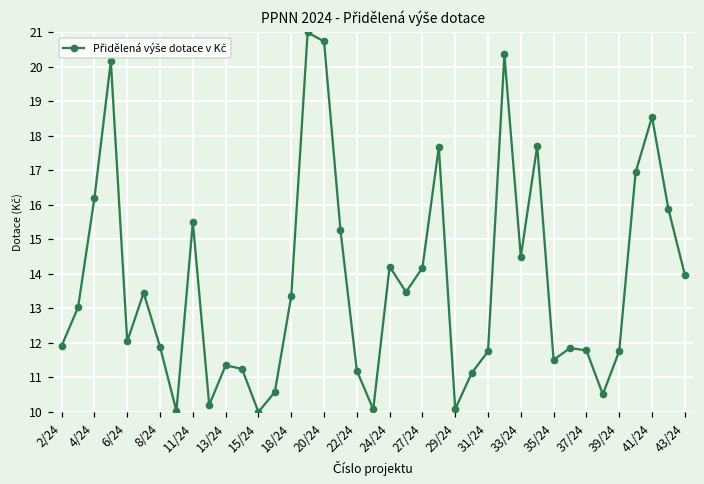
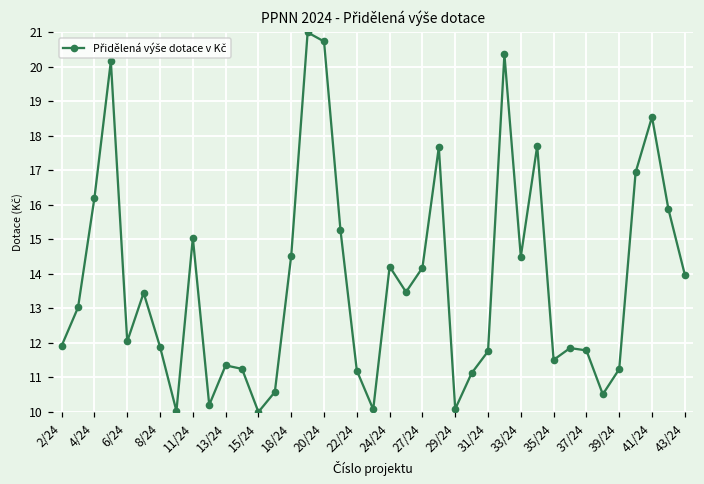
11/24: 15.5 -> 15.0
18/24: 13.4 -> 14.5
39/24: 11.8 -> 11.2
